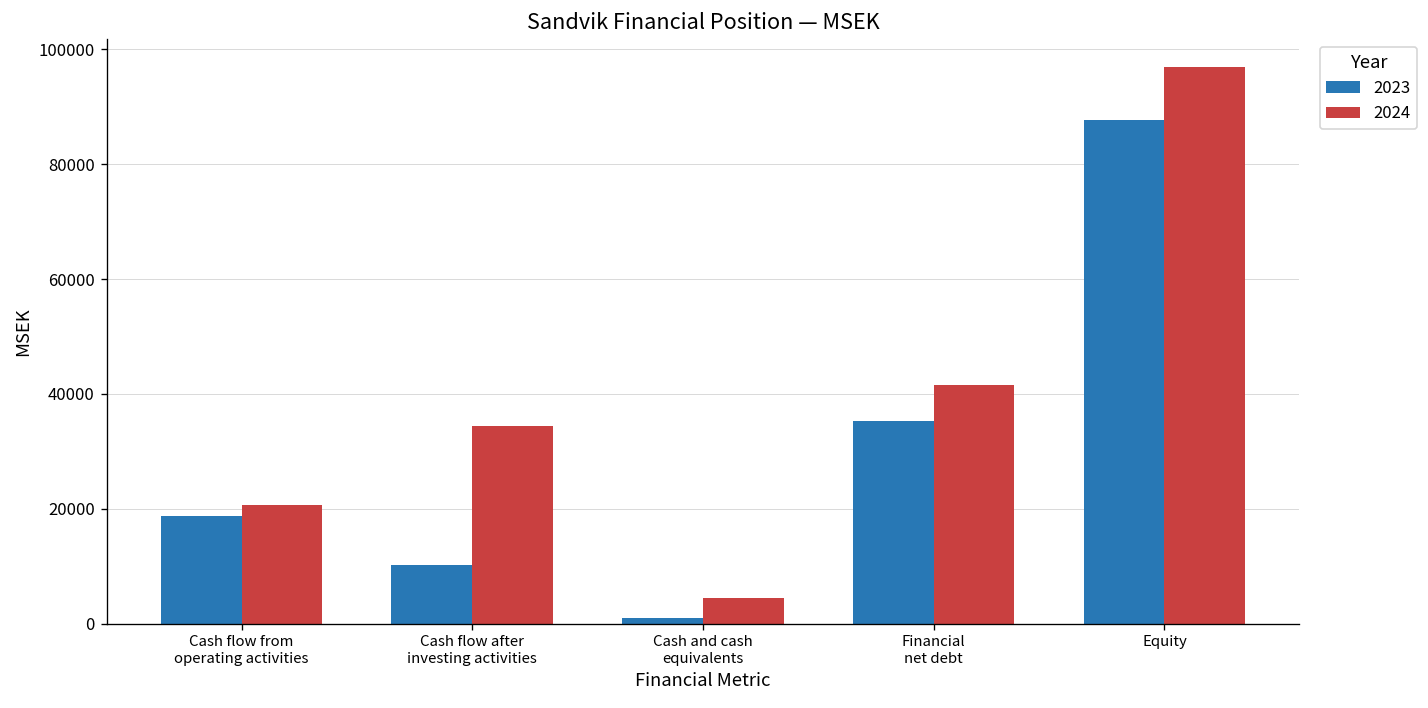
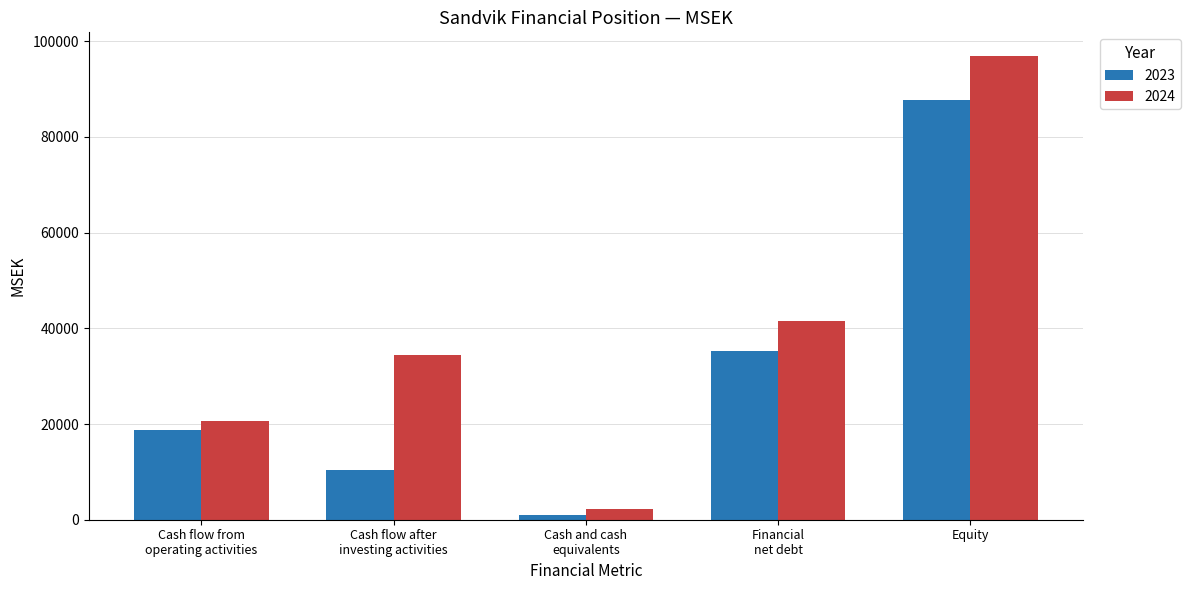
2024, Cash and cash equivalents: 5000 -> 2000
